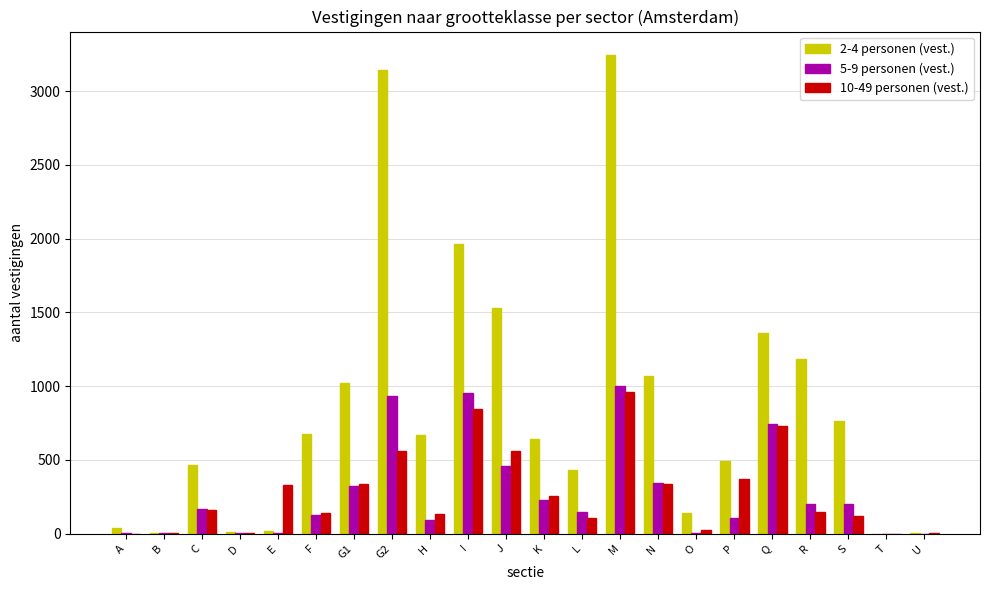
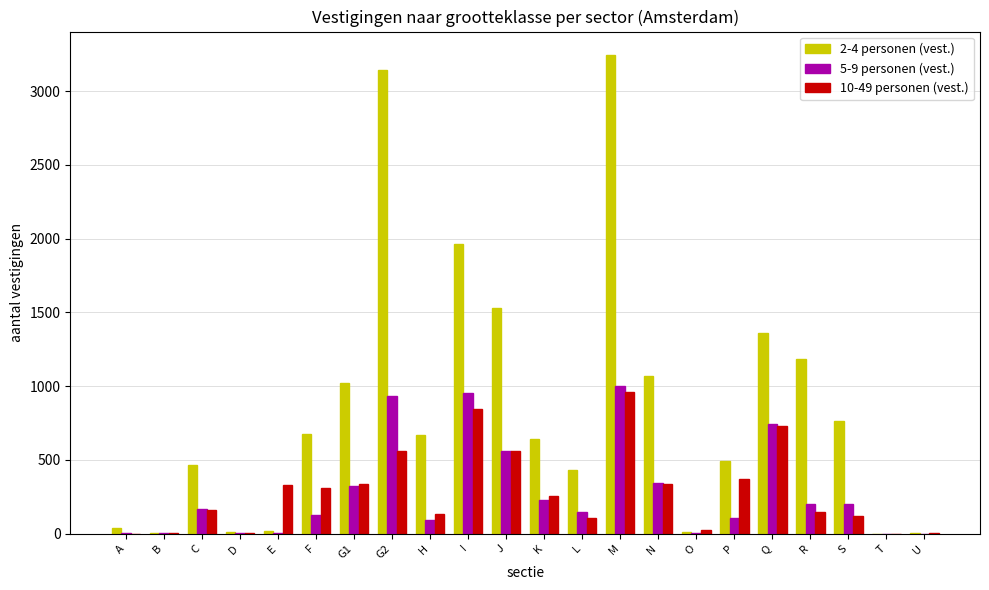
10-49 personen (vest.), F: 140 -> 310
5-9 personen (vest.), J: 460 -> 560
2-4 personen (vest.), O: 140 -> 10
